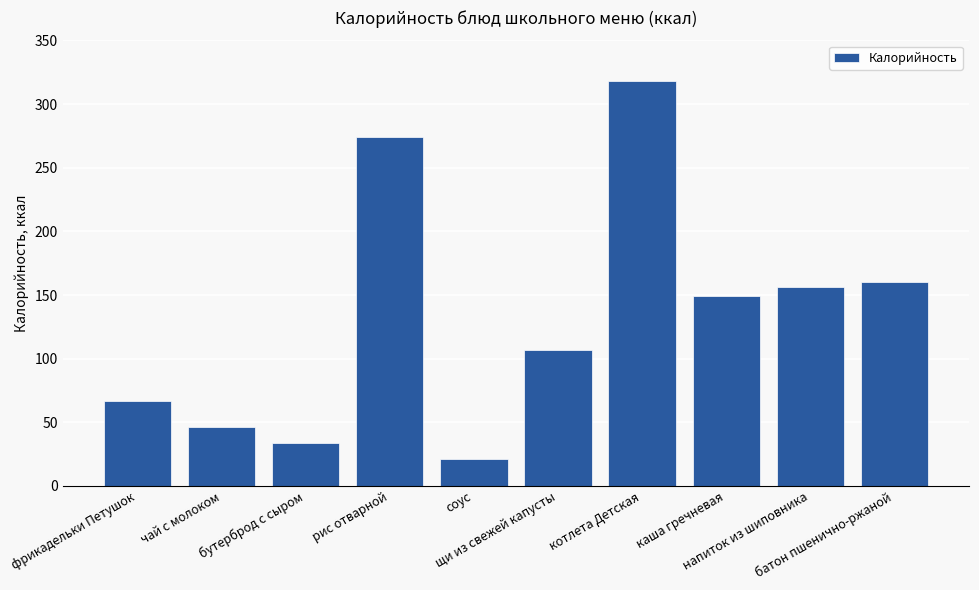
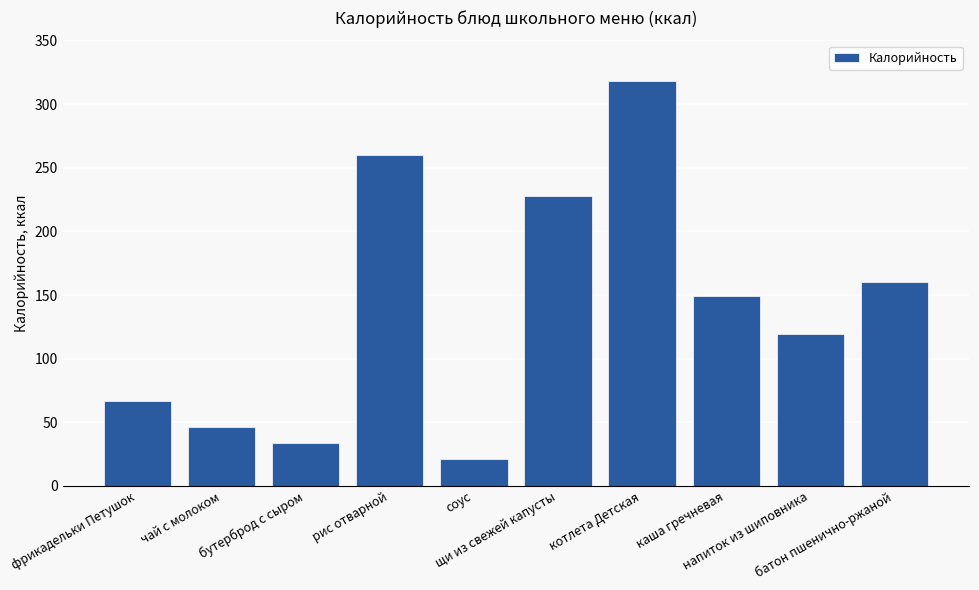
рис отварной: 274 -> 260
щи из свежей капусты: 107 -> 228
напиток из шиповника: 156 -> 119
